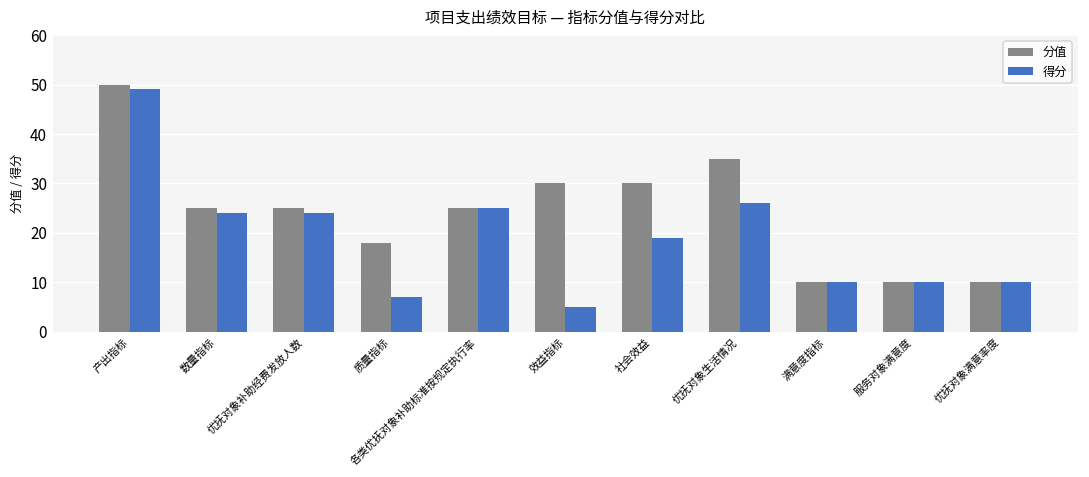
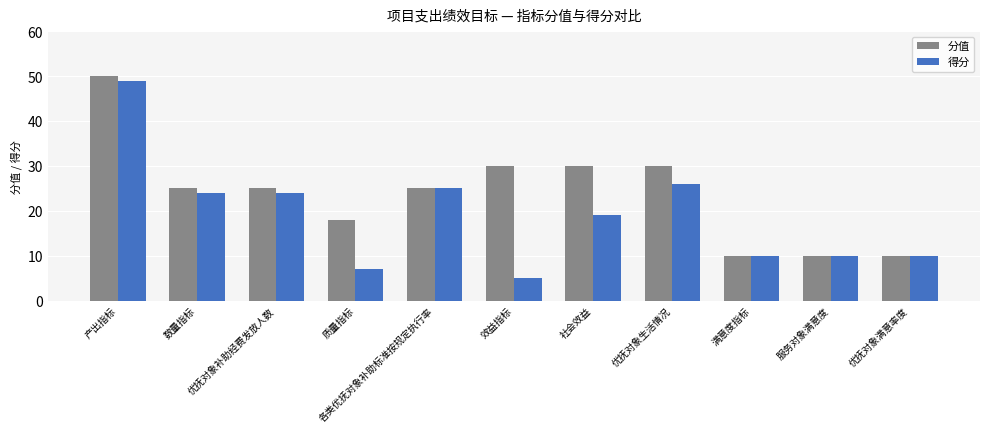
分值, 优抚对象生活情况: 35 -> 30
